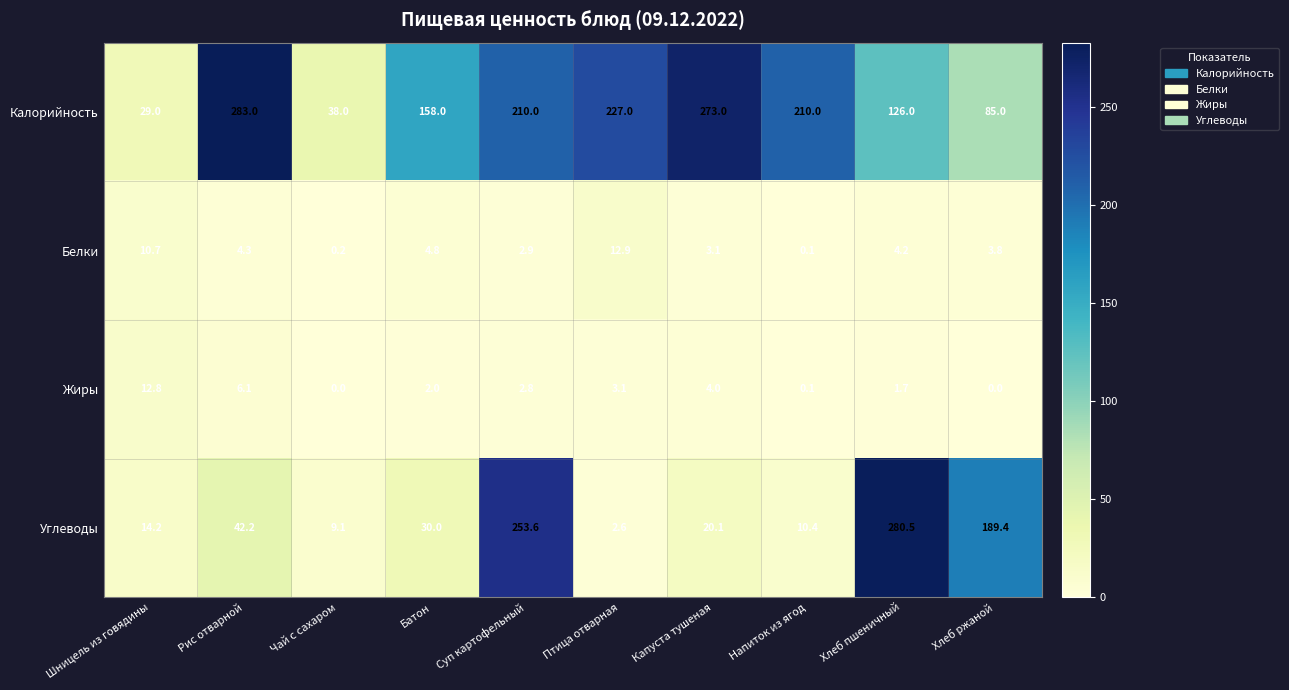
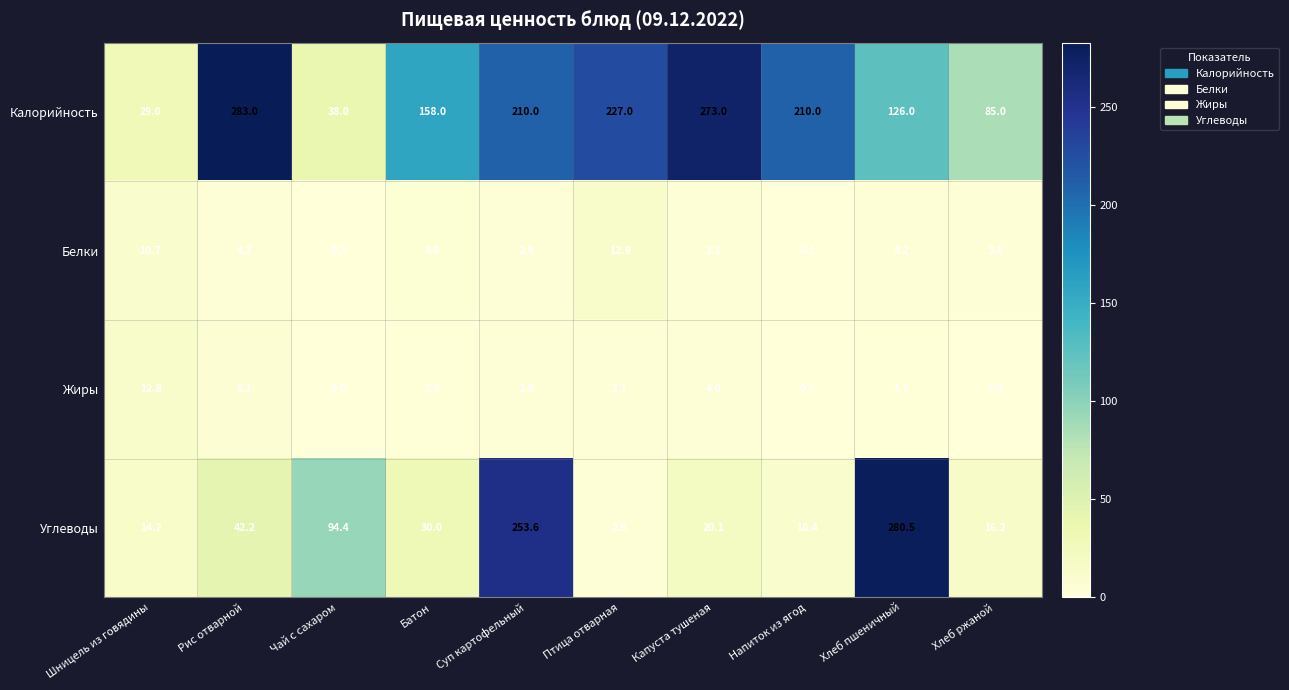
Углеводы, Чай с сахаром: 9.1 -> 94.4
Углеводы, Хлеб ржаной: 189.4 -> 16.2
